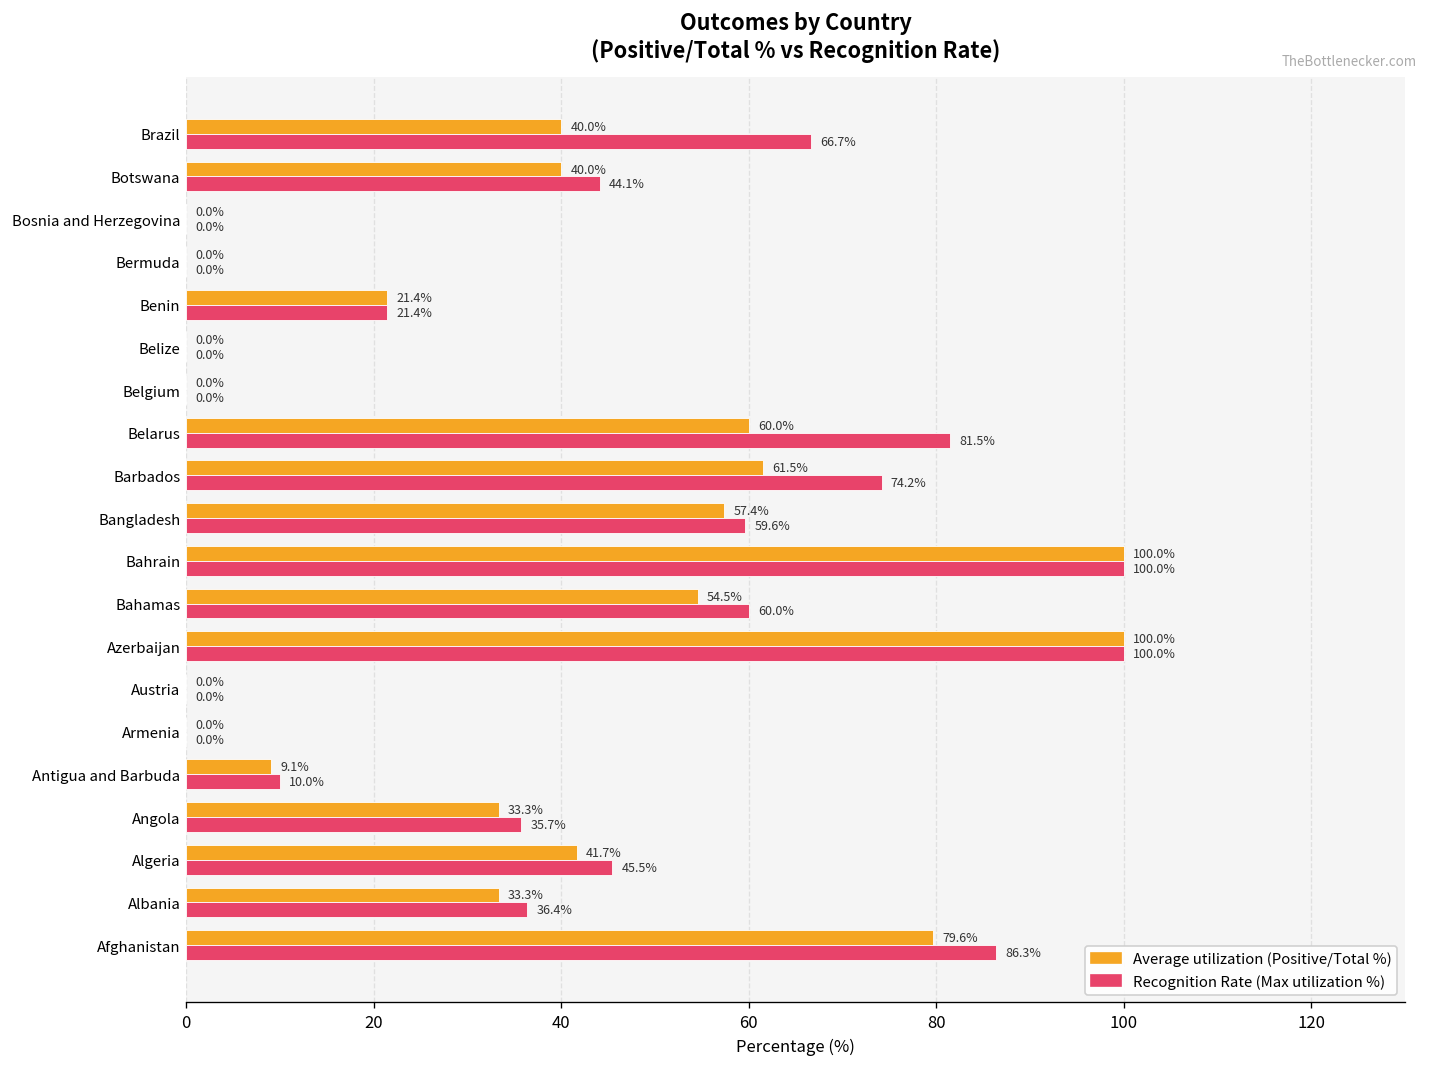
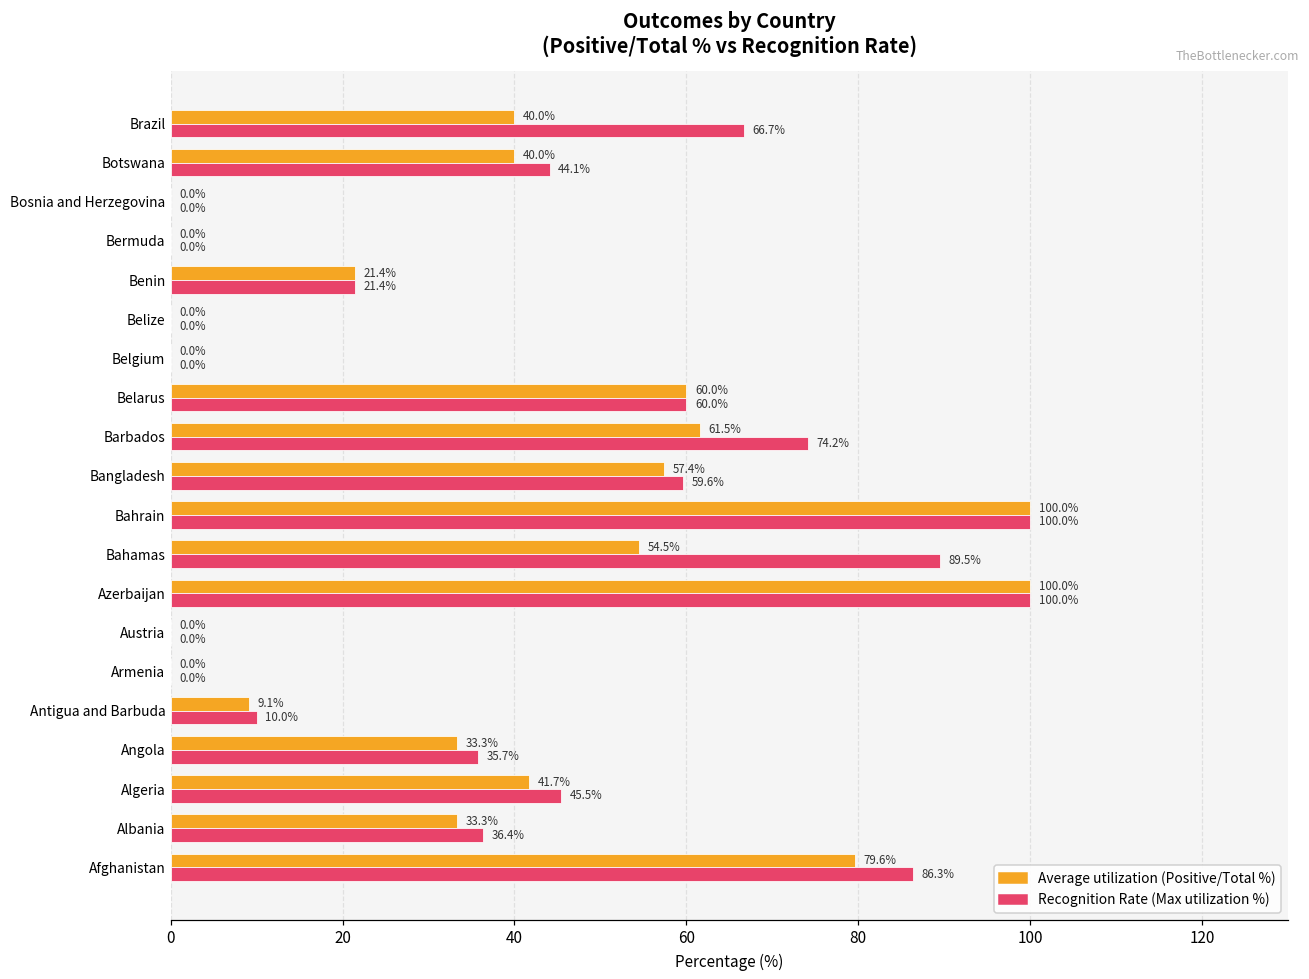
Recognition Rate (Max utilization %), Belarus: 81.5% -> 60.0%
Recognition Rate (Max utilization %), Bahamas: 60.0% -> 89.5%
